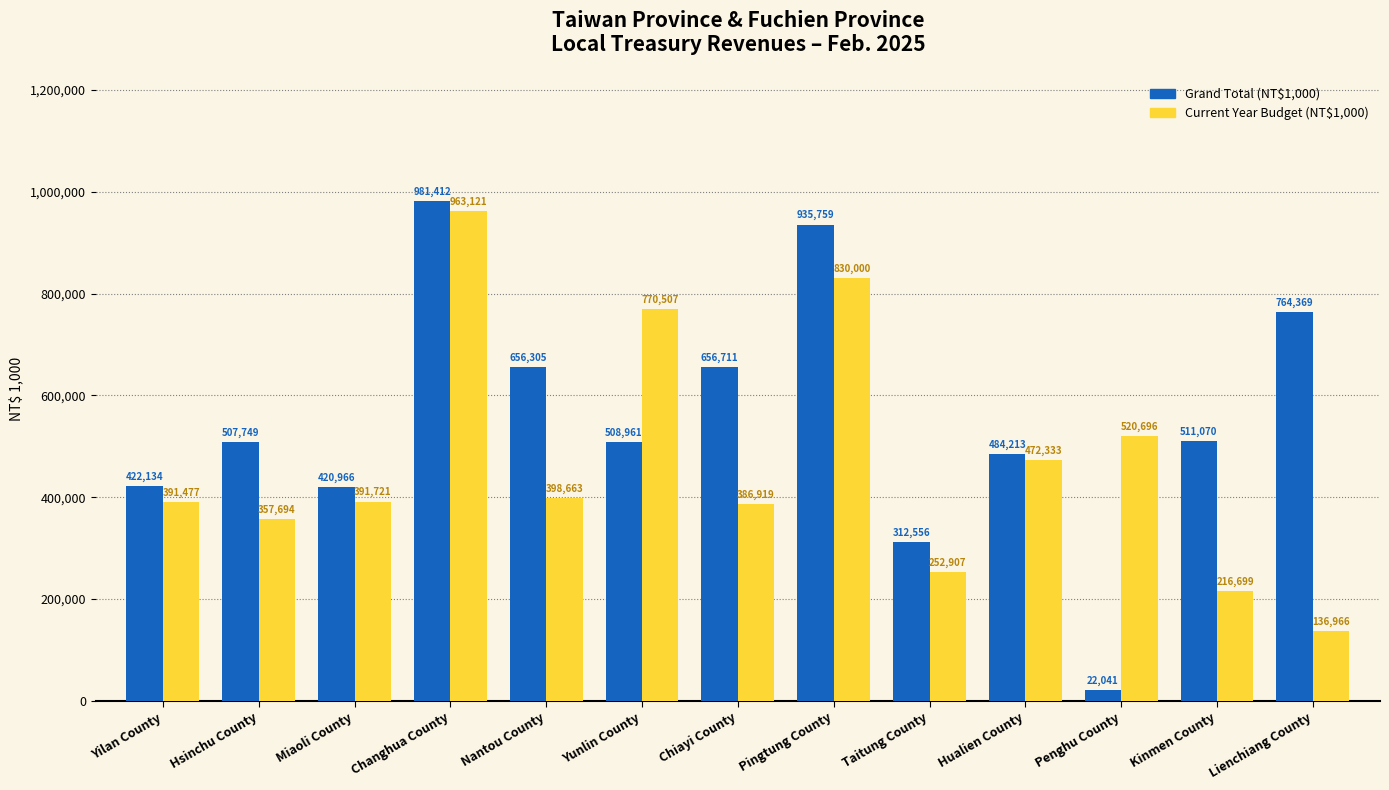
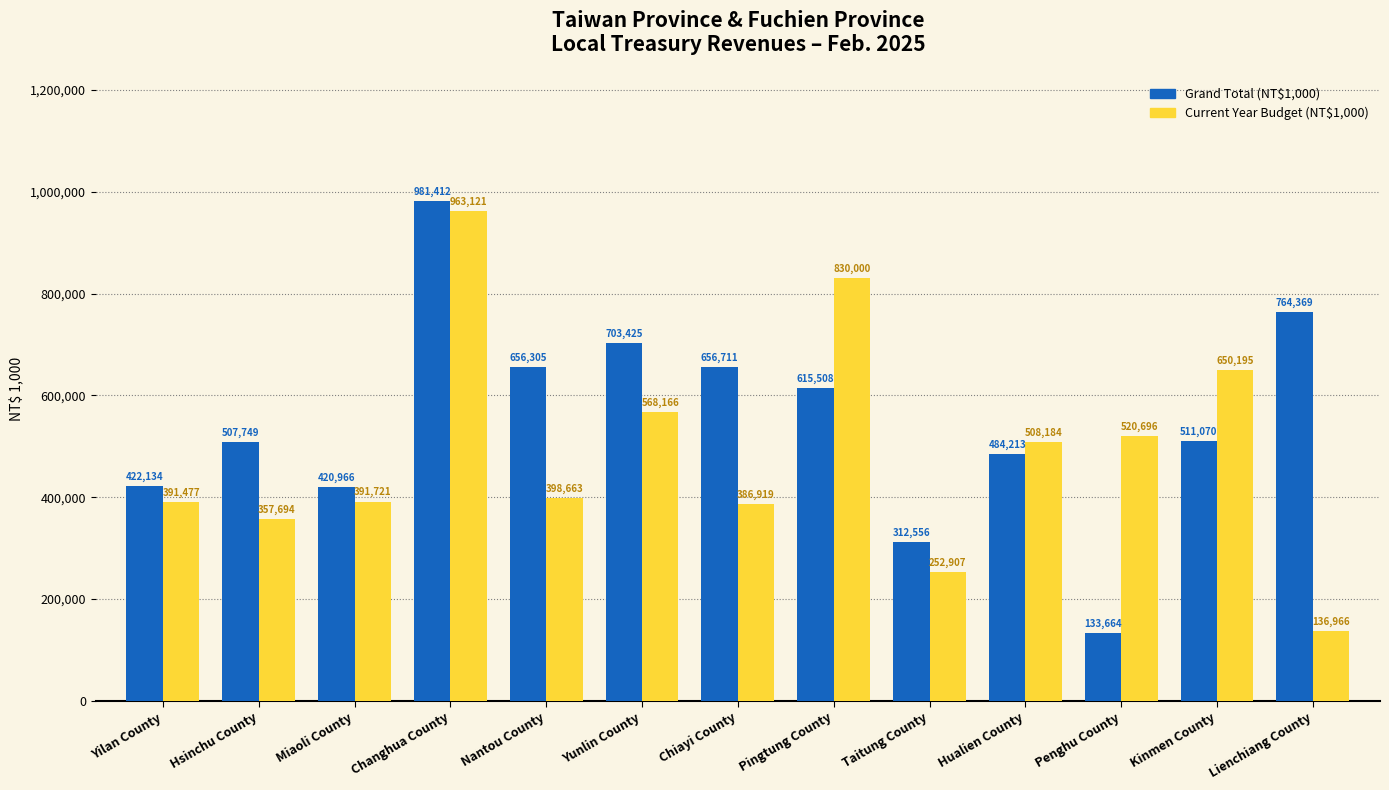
Grand Total (NT$1,000), Yunlin County: 508,961 -> 703,425
Current Year Budget (NT$1,000), Yunlin County: 770,507 -> 568,166
Grand Total (NT$1,000), Pingtung County: 935,759 -> 615,508
Current Year Budget (NT$1,000), Hualien County: 472,333 -> 508,184
Grand Total (NT$1,000), Penghu County: 22,041 -> 133,664
Current Year Budget (NT$1,000), Kinmen County: 216,699 -> 650,195
